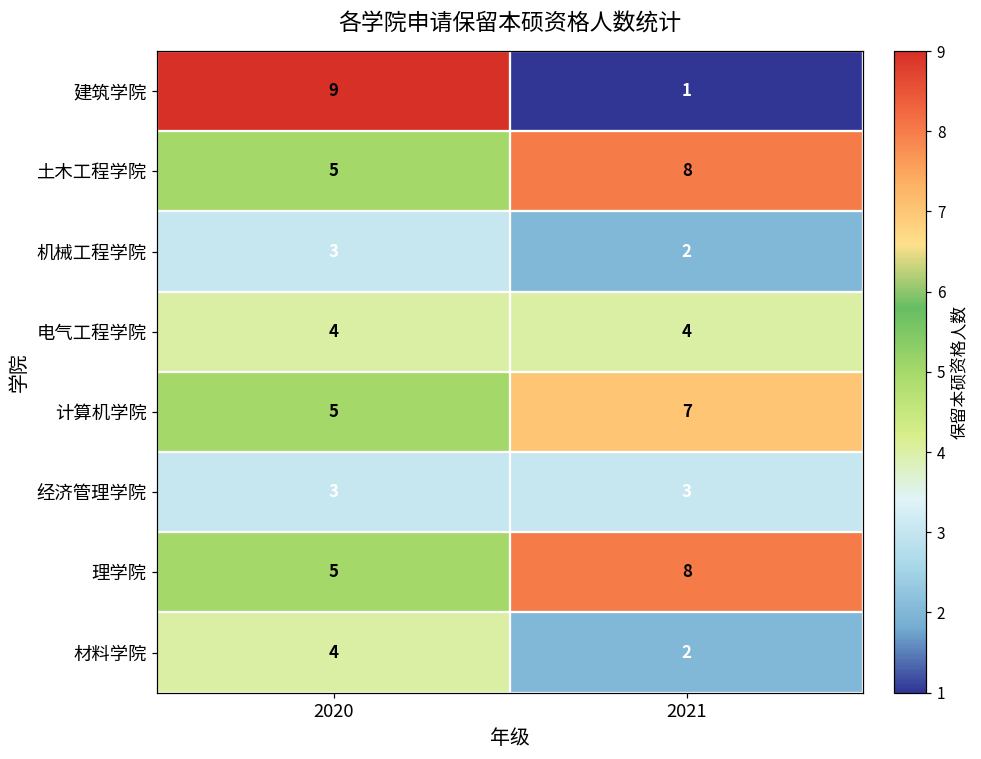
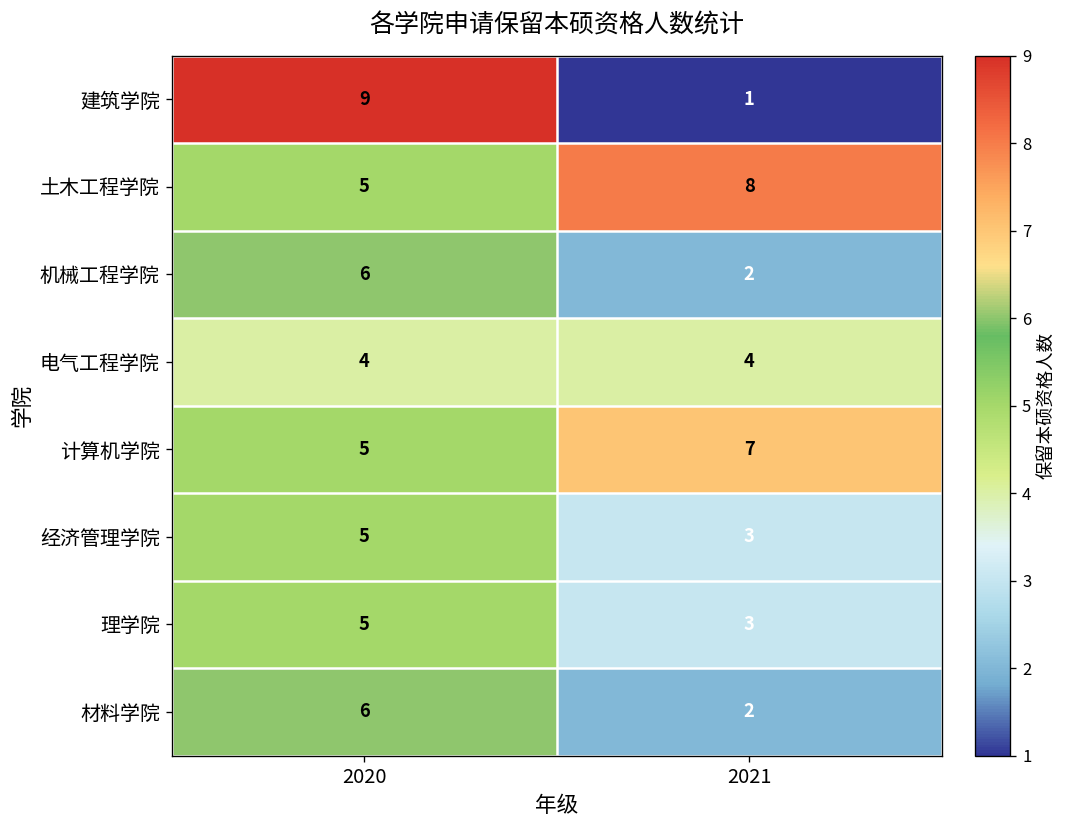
机械工程学院, 2020: 3 -> 6
经济管理学院, 2020: 3 -> 5
理学院, 2021: 8 -> 3
材料学院, 2020: 4 -> 6
